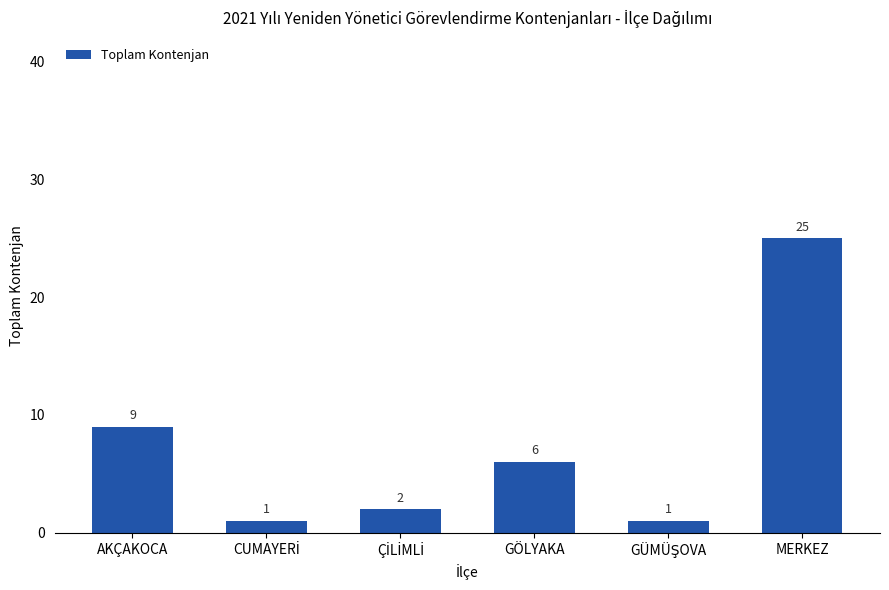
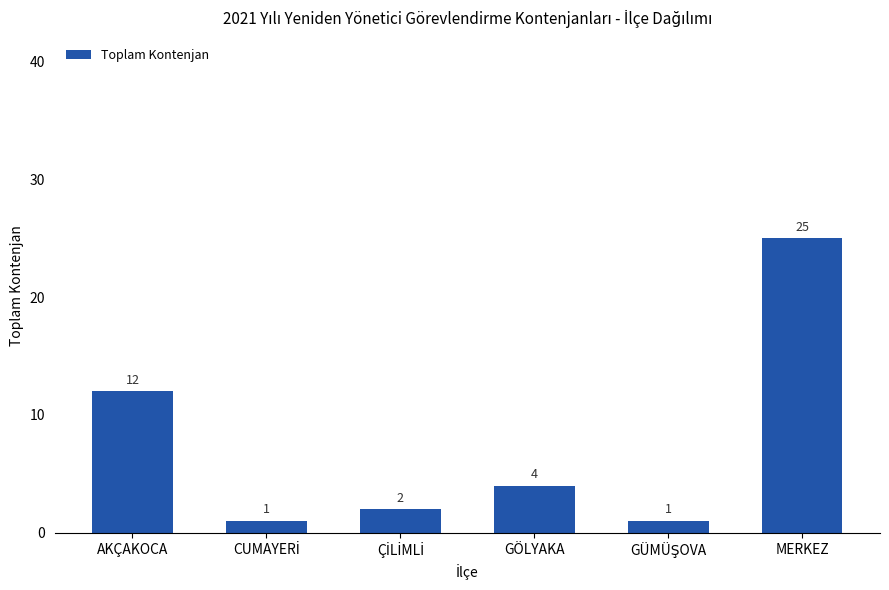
AKÇAKOCA: 9 -> 12
GÖLYAKA: 6 -> 4
